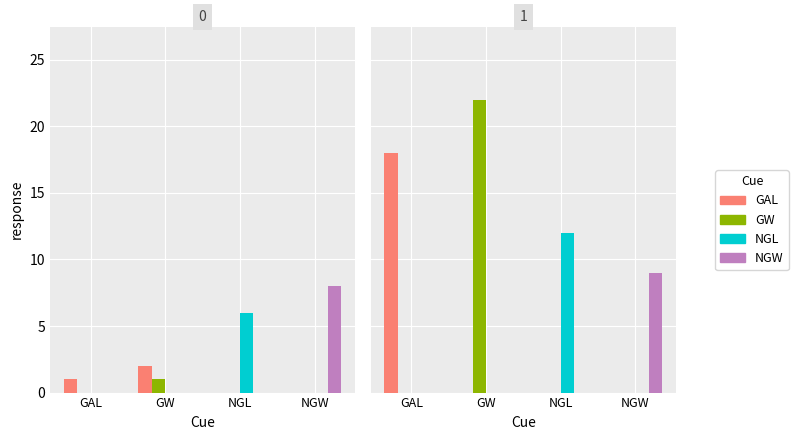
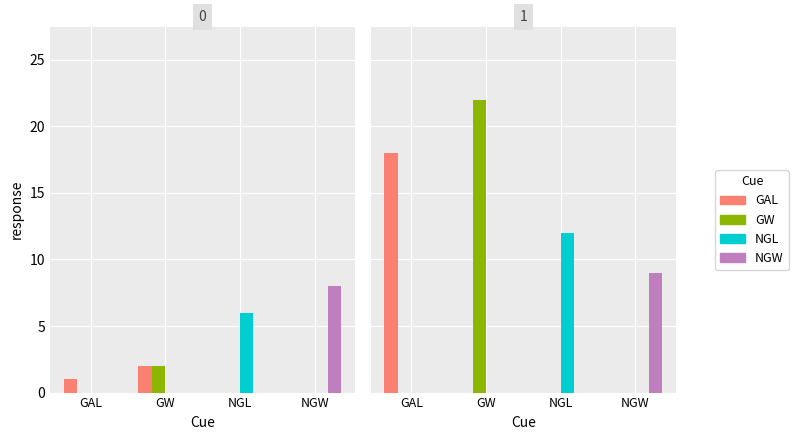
0, GW, GW: 1 -> 2
